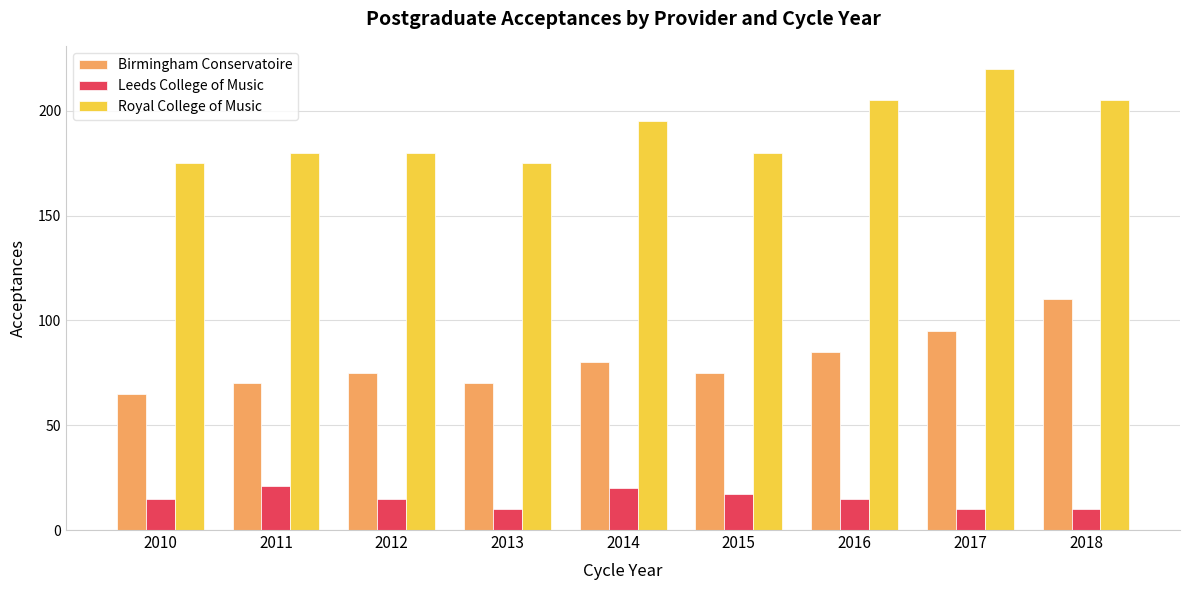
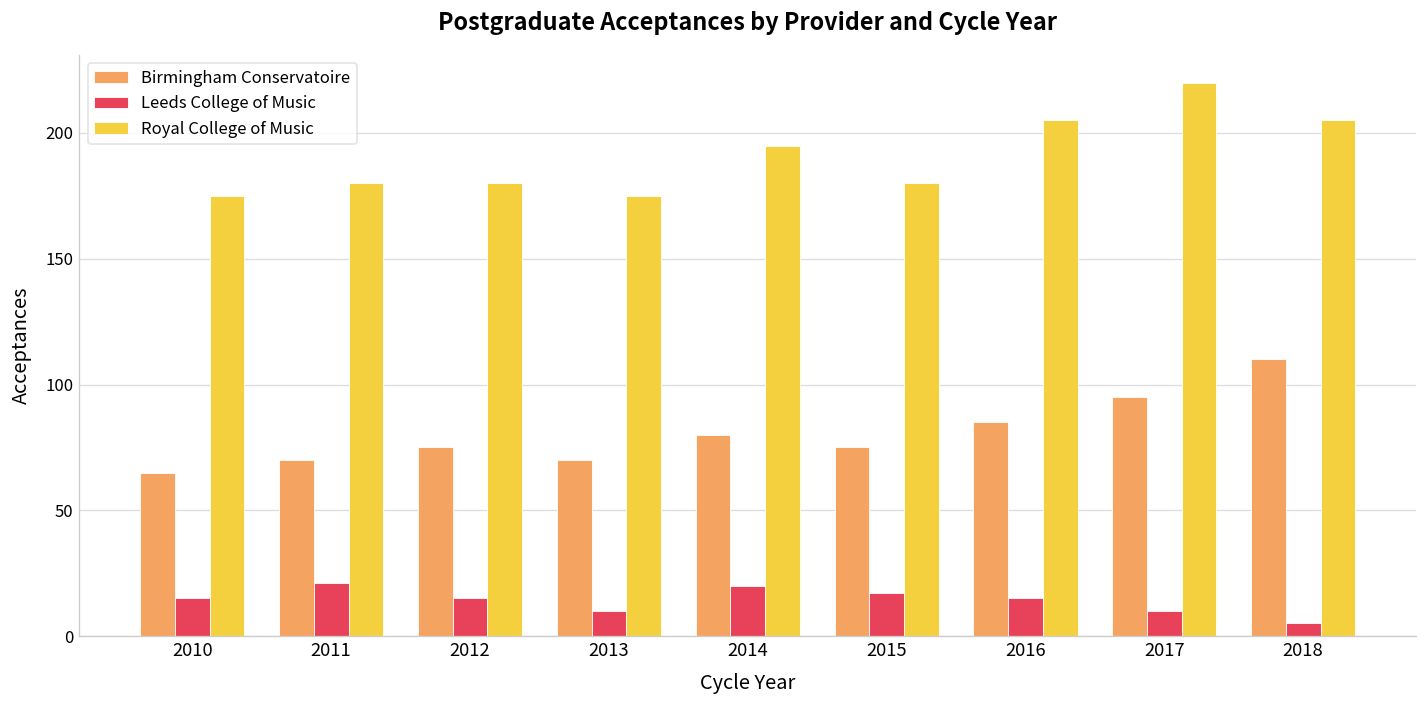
Leeds College of Music, 2018: 10 -> 5
